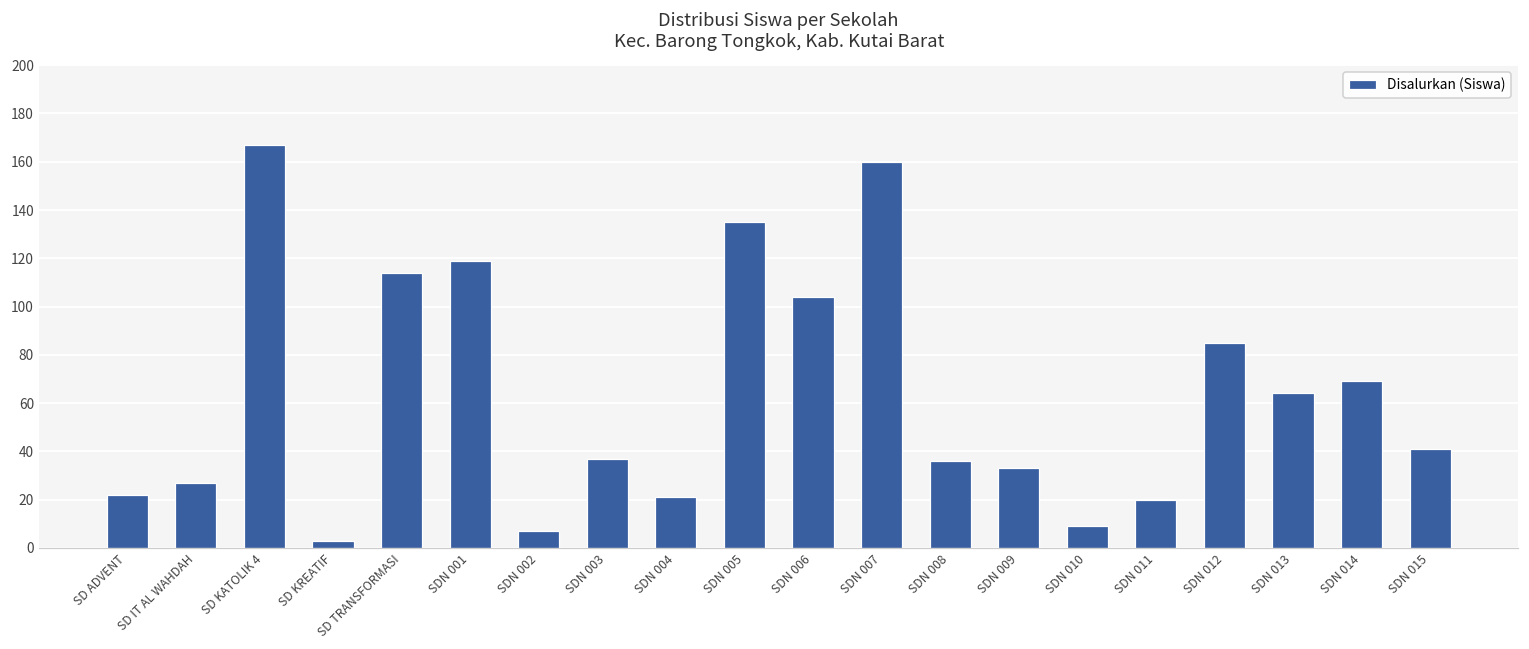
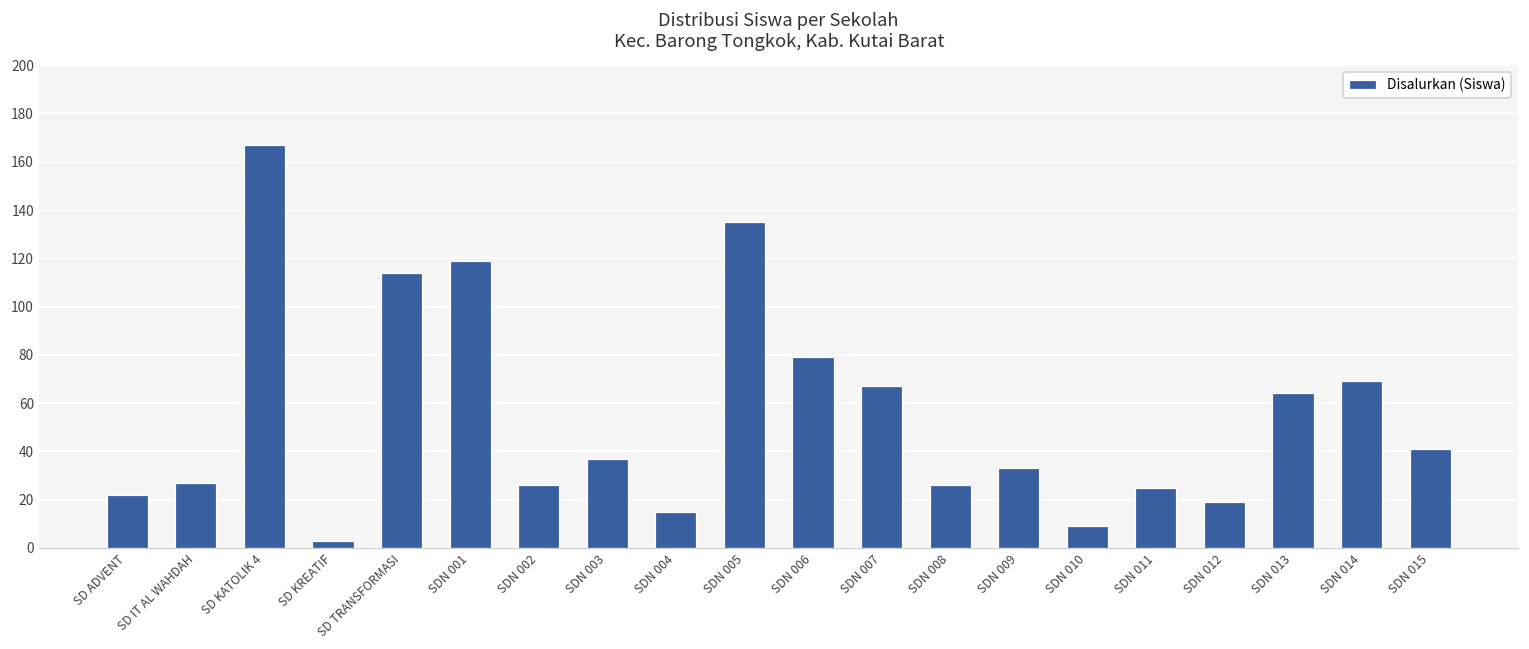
SDN 002: 7 -> 26
SDN 004: 21 -> 15
SDN 006: 104 -> 79
SDN 007: 160 -> 67
SDN 008: 36 -> 26
SDN 011: 20 -> 25
SDN 012: 85 -> 19
